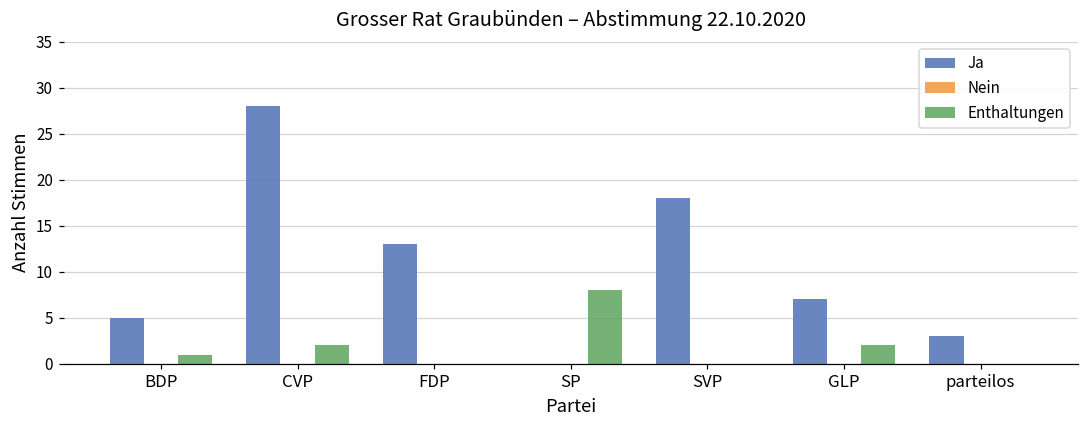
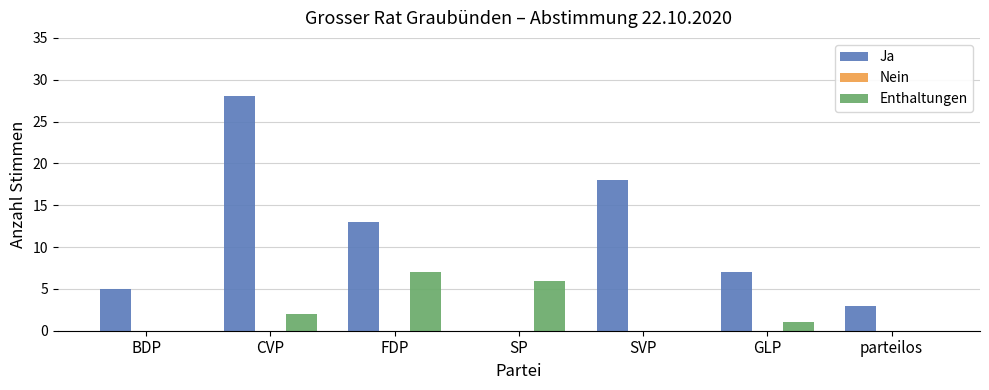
Enthaltungen, BDP: 1 -> 0
Enthaltungen, FDP: 0 -> 7
Enthaltungen, SP: 8 -> 6
Enthaltungen, GLP: 2 -> 1
